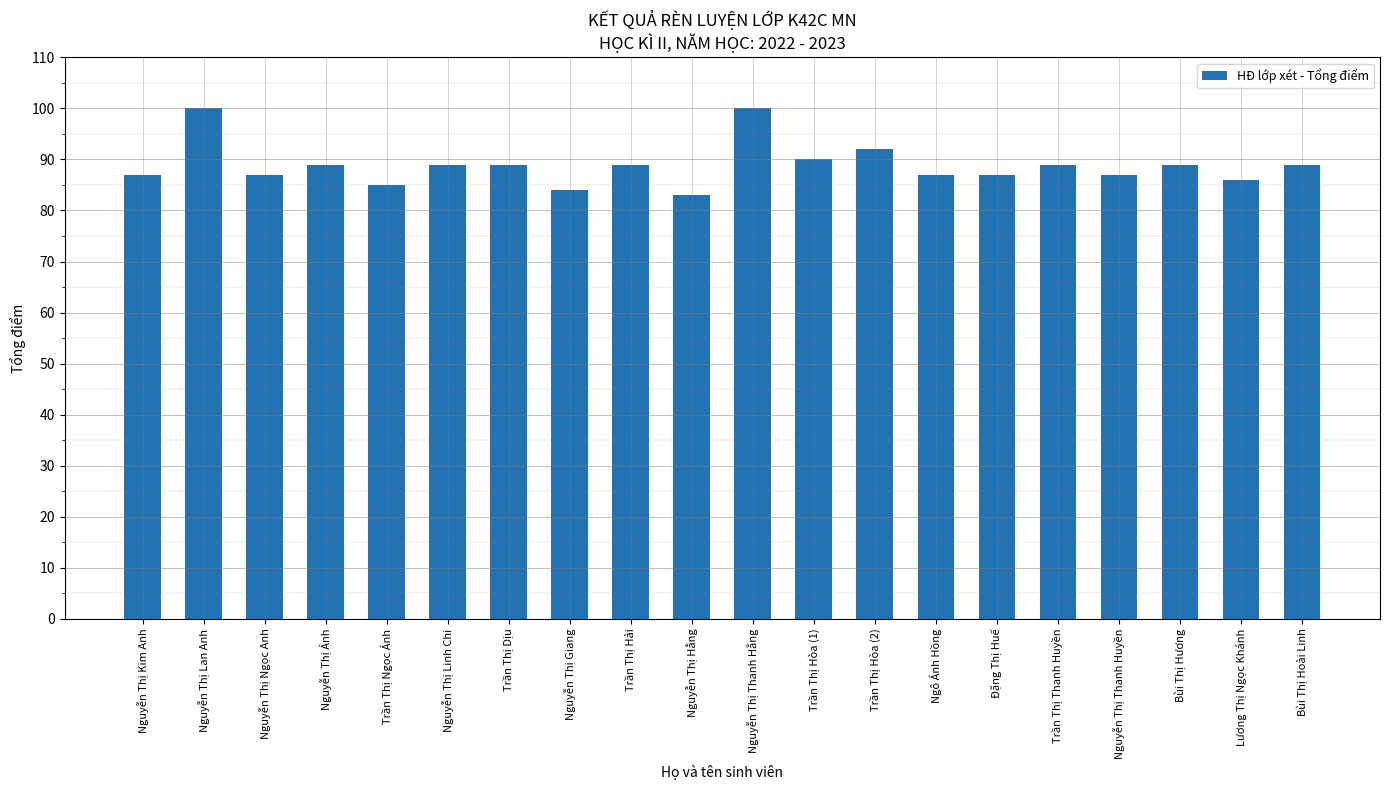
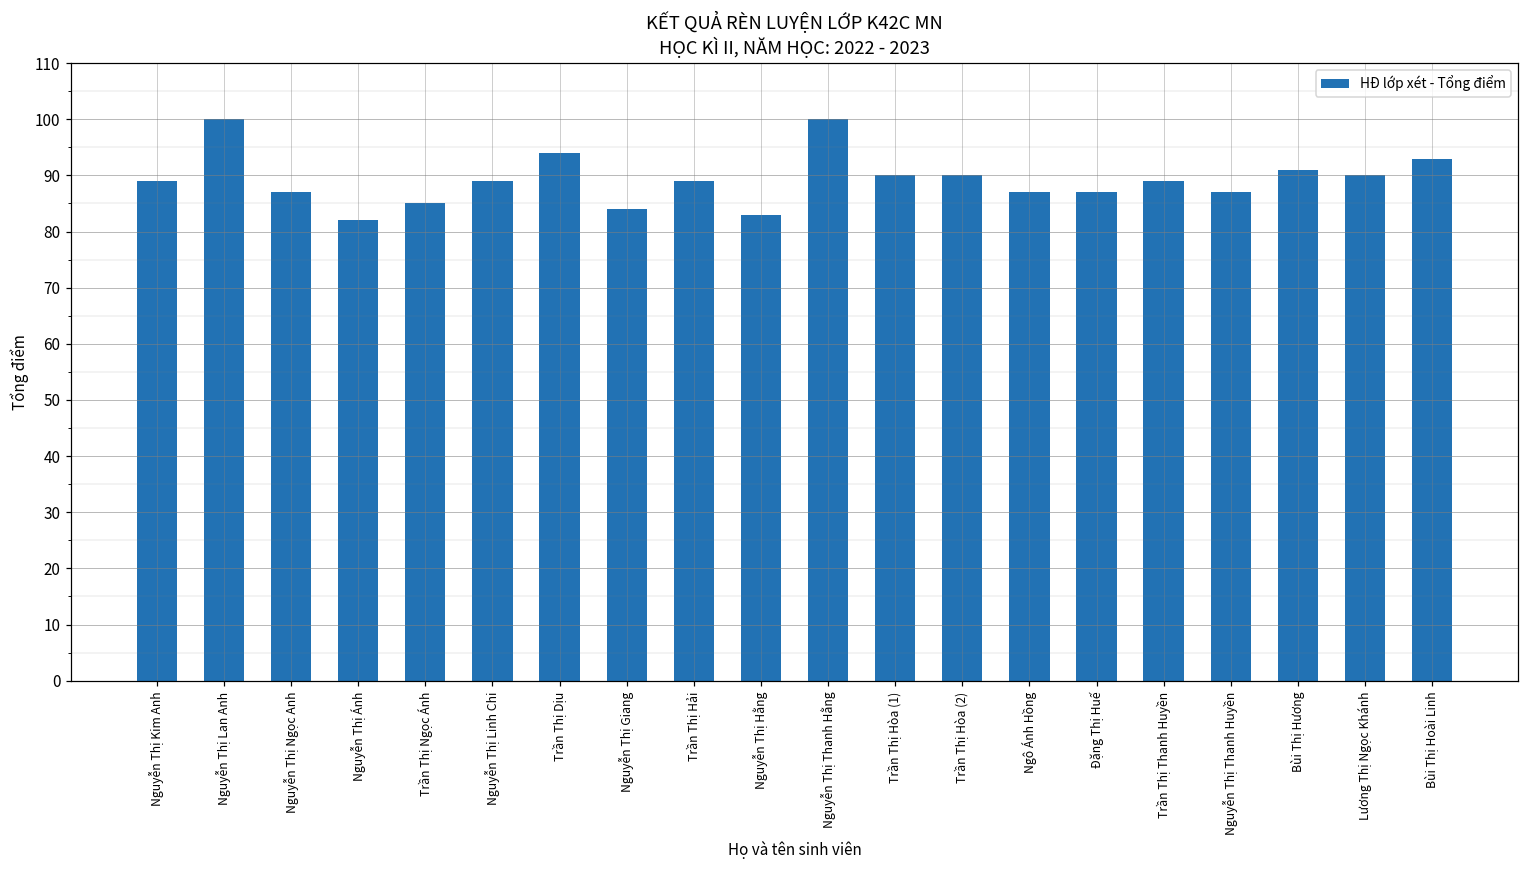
Nguyễn Thị Kim Anh: 87 -> 89
Nguyễn Thị Ánh: 89 -> 82
Trần Thị Dịu: 89 -> 94
Trần Thị Hòa (2): 92 -> 90
Bùi Thị Hương: 89 -> 91
Lương Thị Ngọc Khánh: 86 -> 90
Bùi Thị Hoài Linh: 89 -> 93
